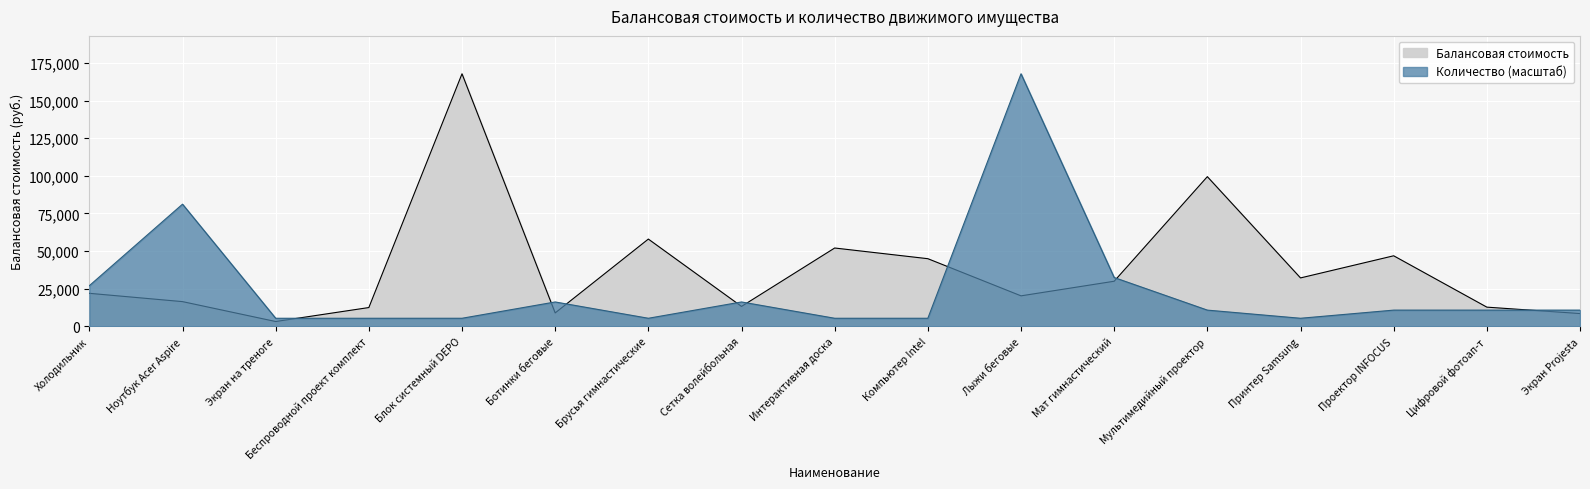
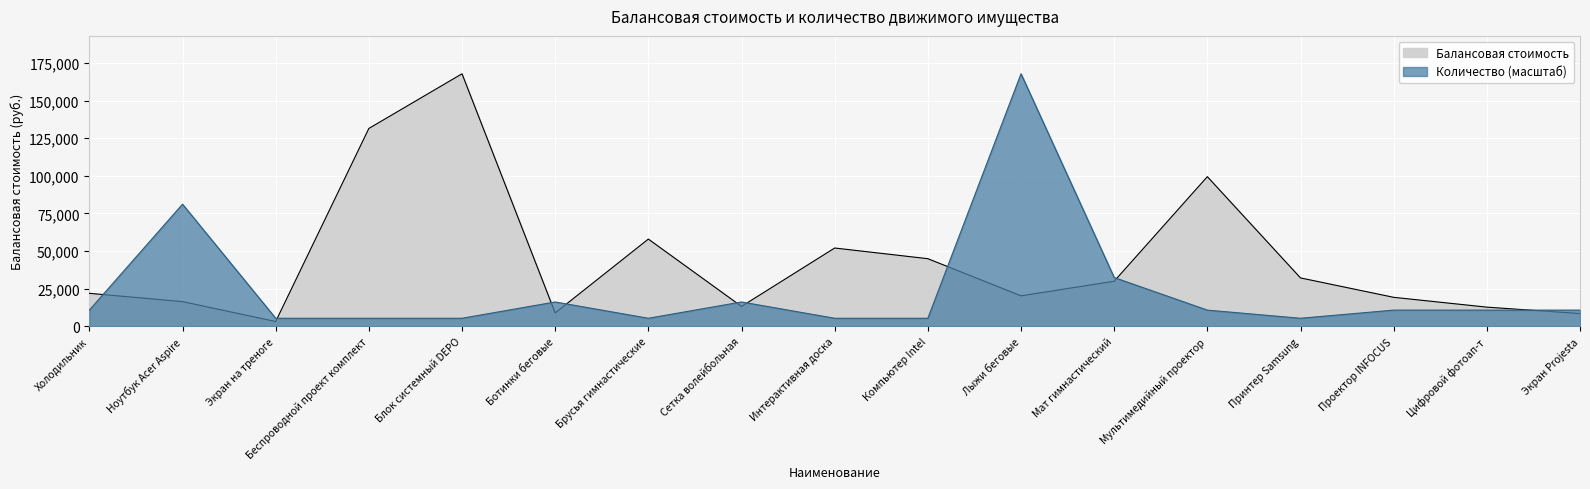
Количество (масштаб), Холодильник: 27,000 -> 11,000
Балансовая стоимость, Беспроводной проект комплект: 13,000 -> 131,000
Балансовая стоимость, Проектор INFOCUS: 47,000 -> 19,000
